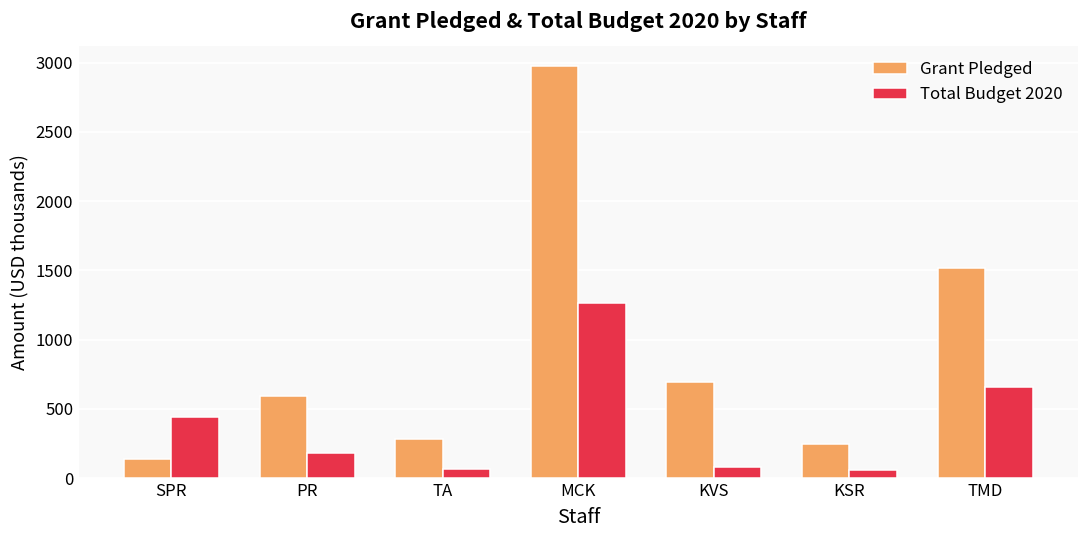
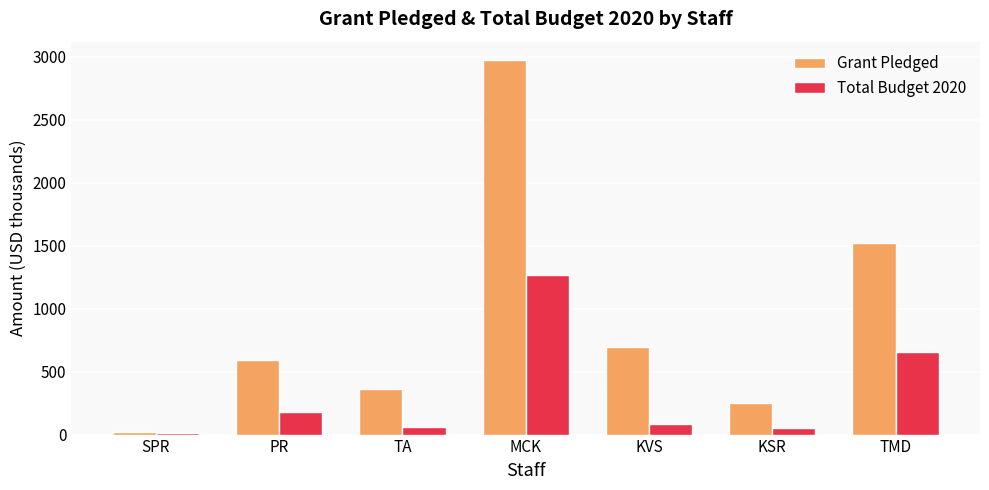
Grant Pledged, SPR: 140 -> 20
Total Budget 2020, SPR: 440 -> 10
Grant Pledged, TA: 280 -> 370
